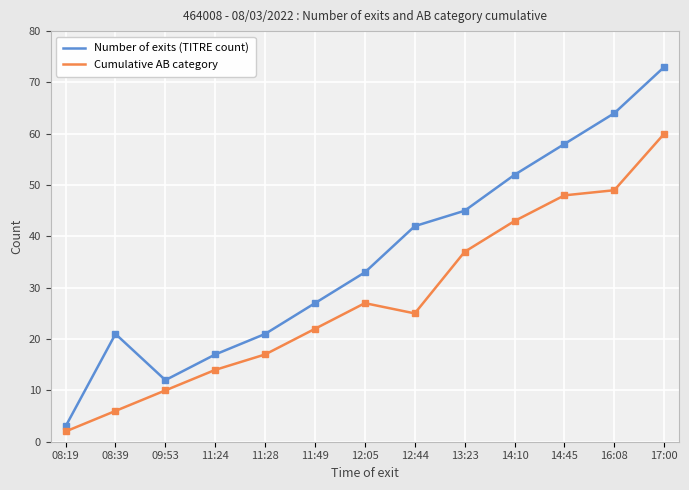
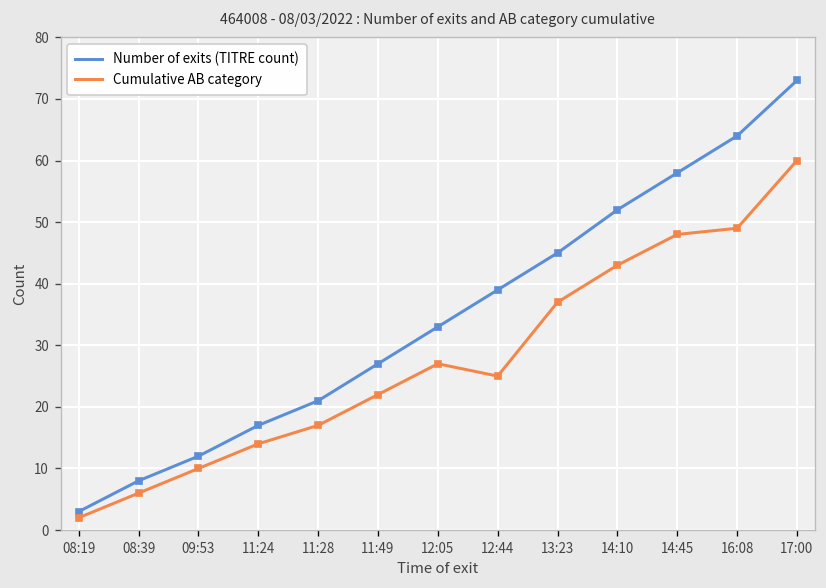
Number of exits (TITRE count), 08:39: 21 -> 8
Number of exits (TITRE count), 12:44: 42 -> 39
